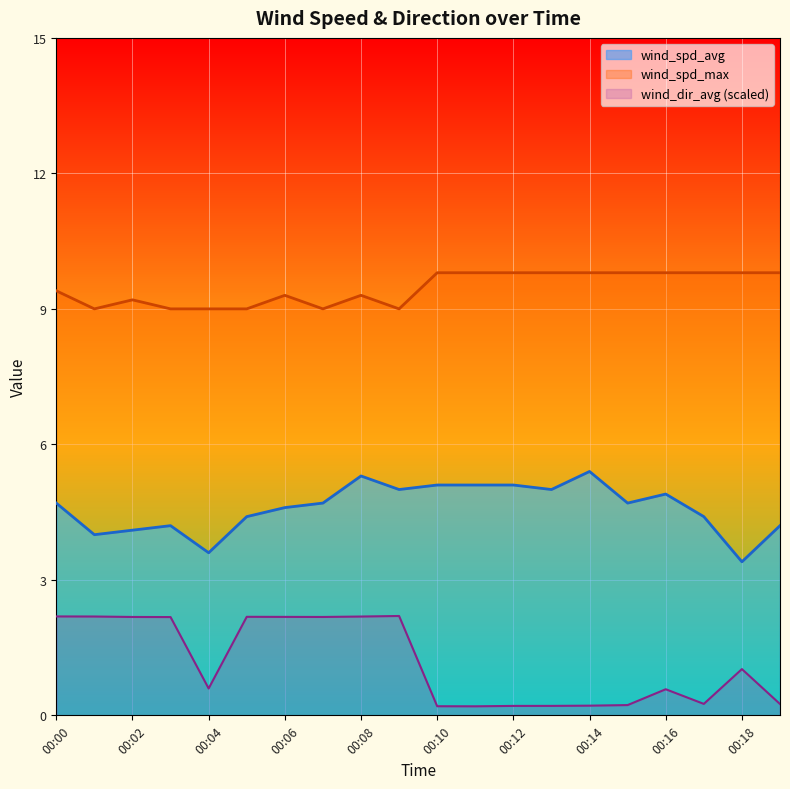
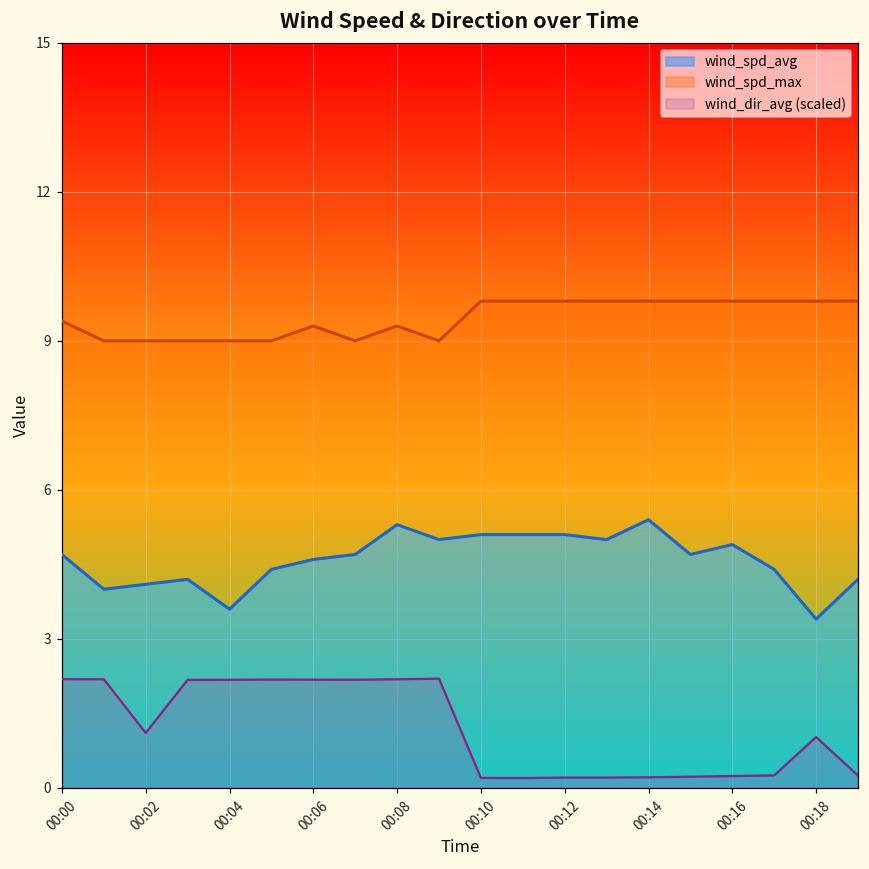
wind_spd_max, 00:02: 9.2 -> 9.0
wind_dir_avg (scaled), 00:02: 2.2 -> 1.1
wind_dir_avg (scaled), 00:04: 0.6 -> 2.2
wind_dir_avg (scaled), 00:16: 0.6 -> 0.2
